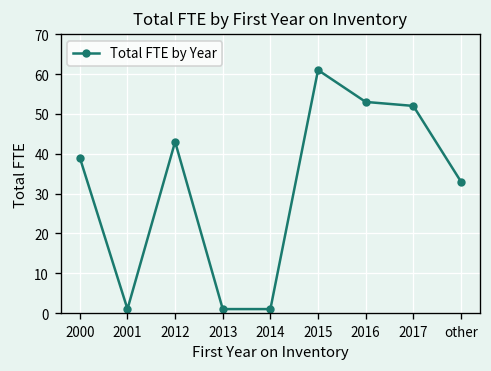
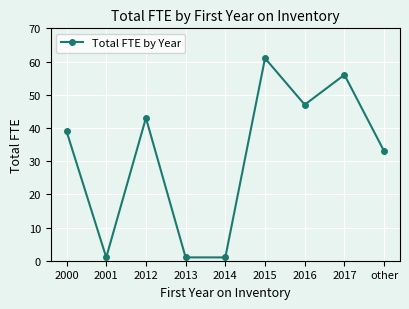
2016: 53 -> 47
2017: 52 -> 56
